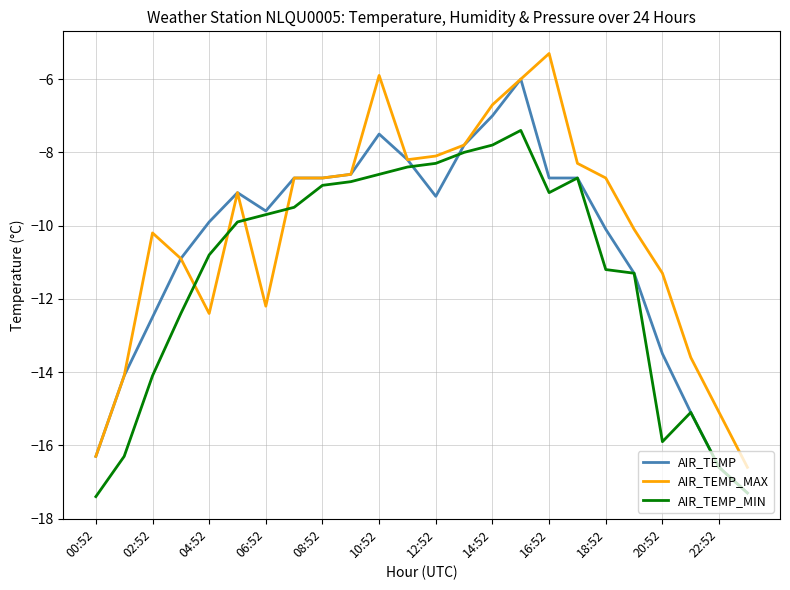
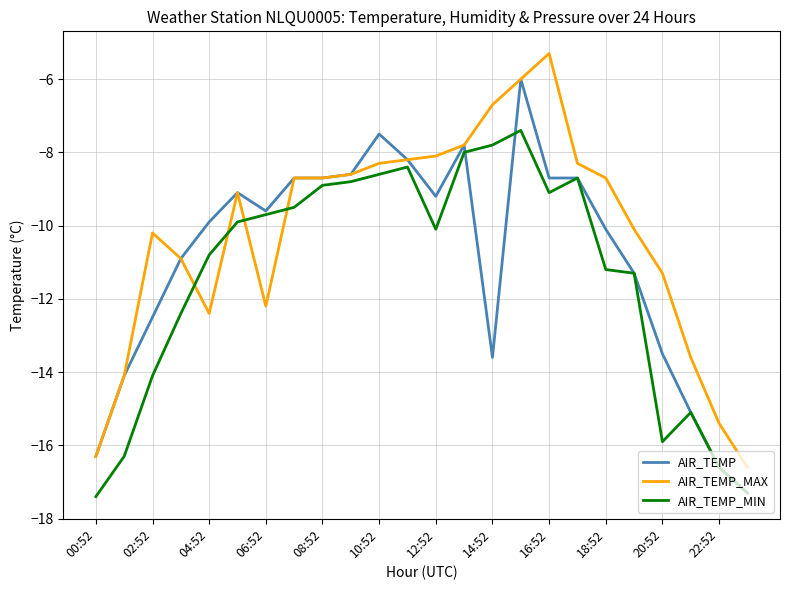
AIR_TEMP_MAX, 10:52: -5.9 -> -8.3
AIR_TEMP_MIN, 12:52: -8.3 -> -10.1
AIR_TEMP, 14:52: -7.0 -> -13.6
AIR_TEMP_MAX, 22:52: -15.1 -> -15.4
